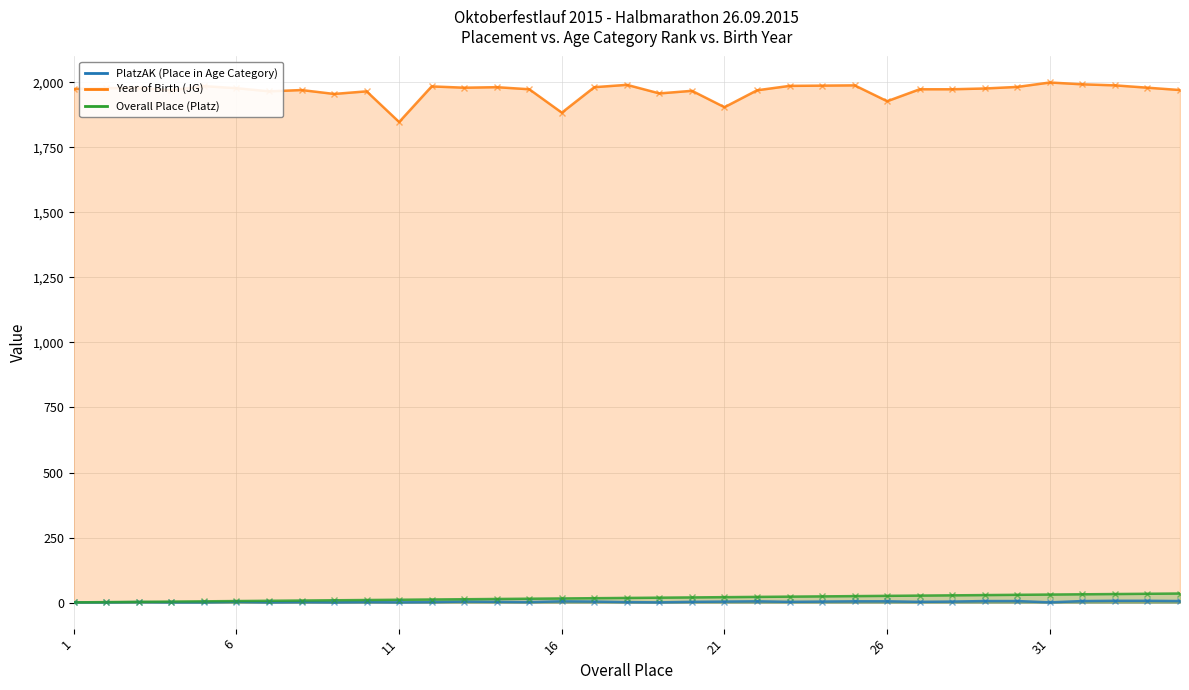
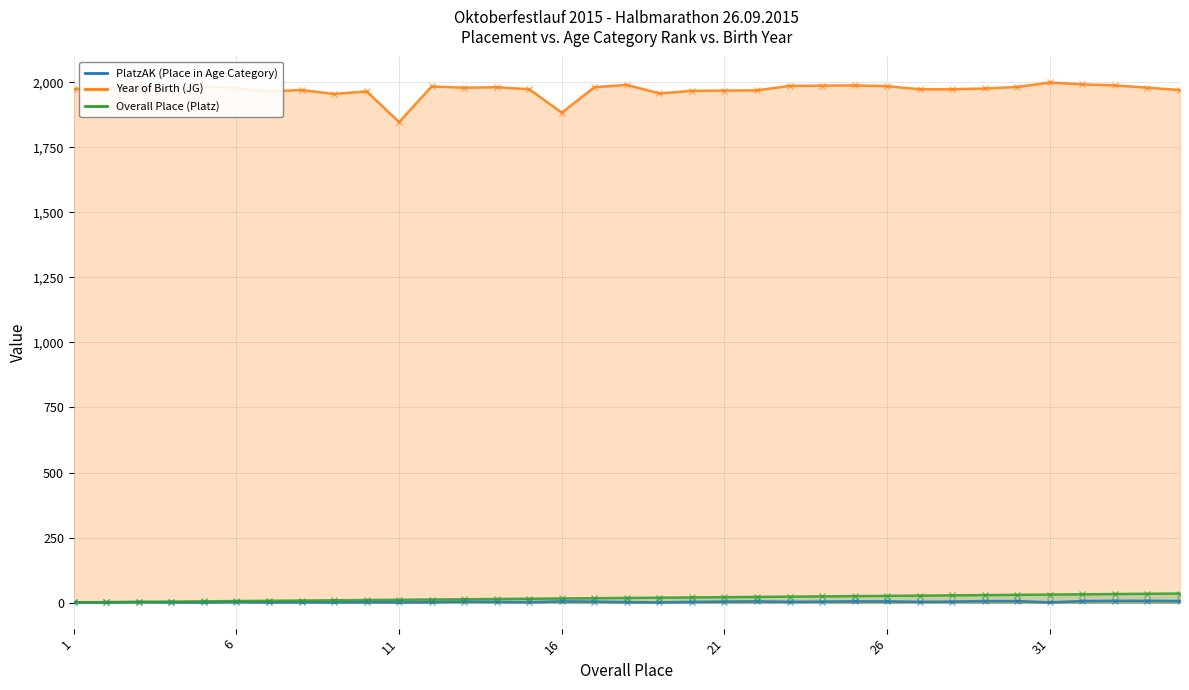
Year of Birth (JG), 21: 1,900 -> 1,970
Year of Birth (JG), 26: 1,930 -> 1,990
